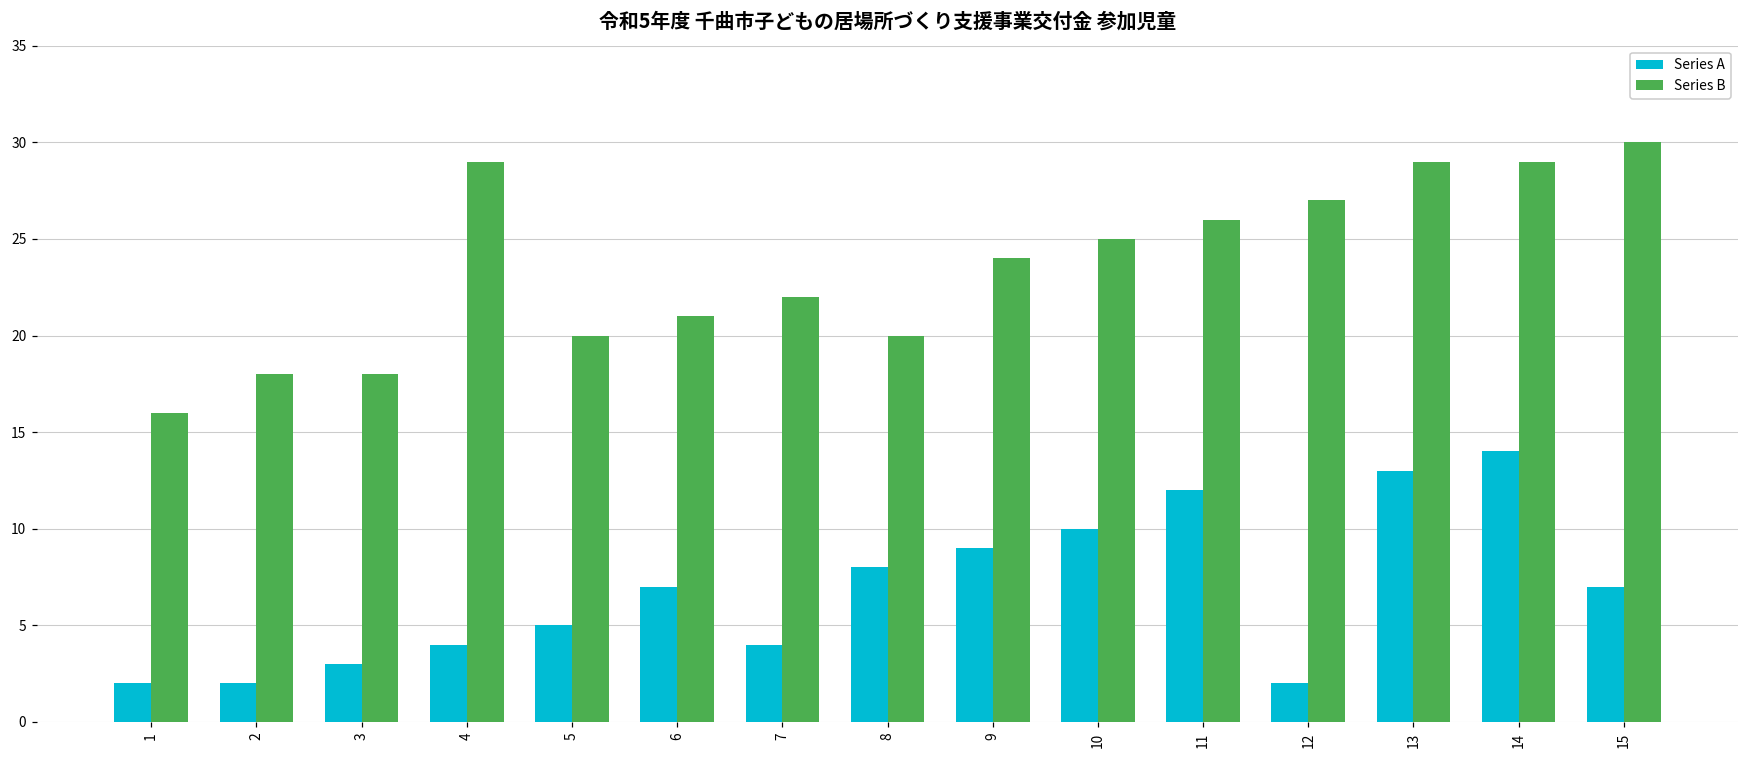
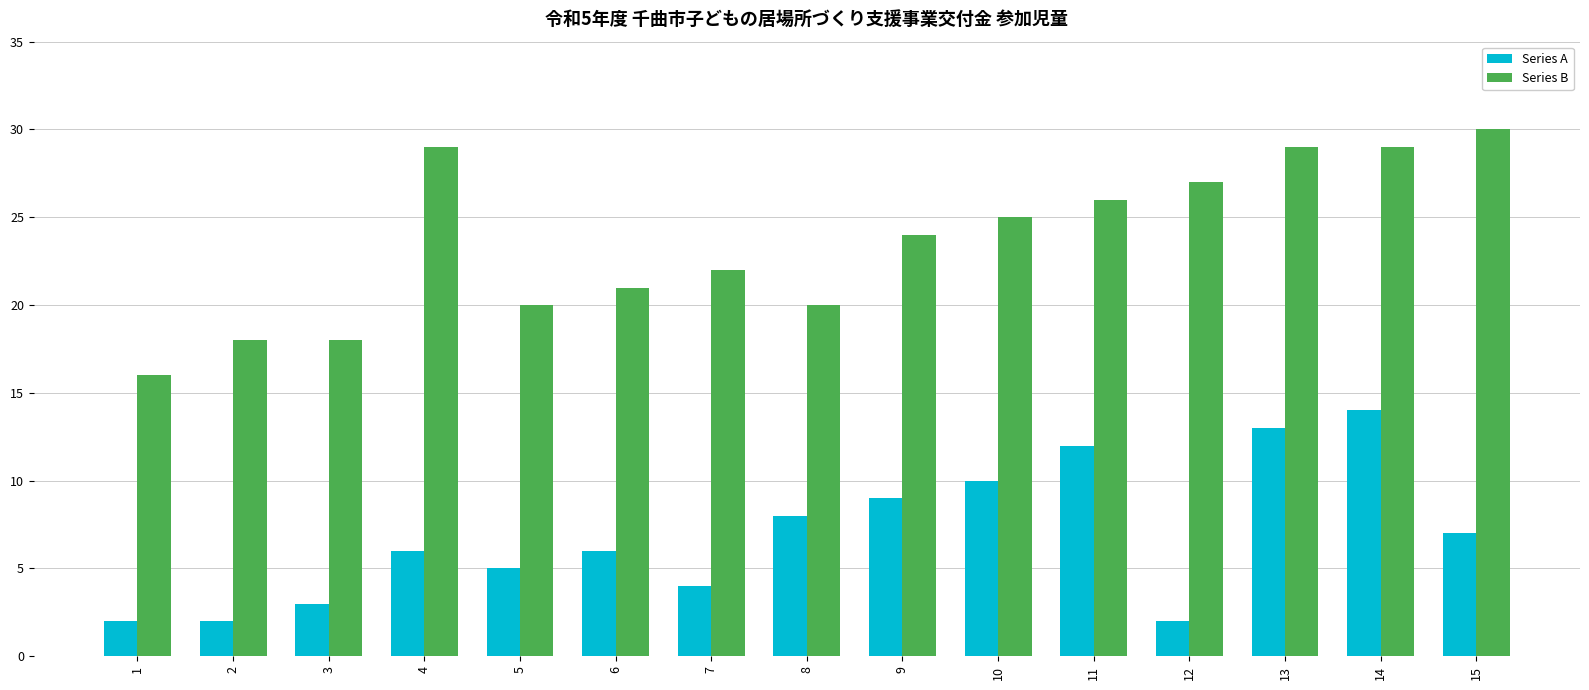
Series A, 4: 4 -> 6
Series A, 6: 7 -> 6
